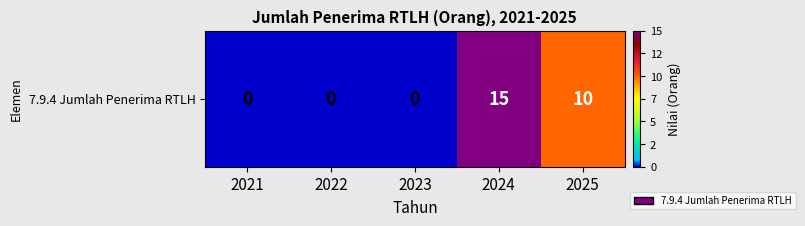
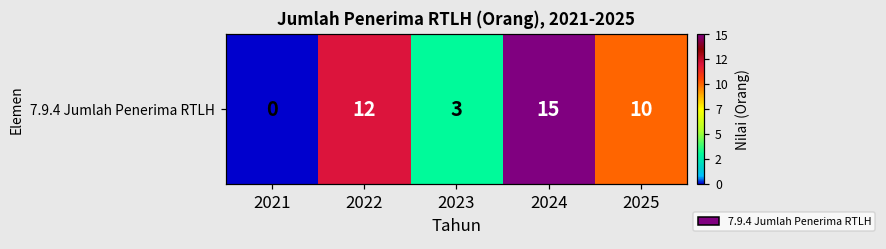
7.9.4 Jumlah Penerima RTLH, 2022: 0 -> 12
7.9.4 Jumlah Penerima RTLH, 2023: 0 -> 3
